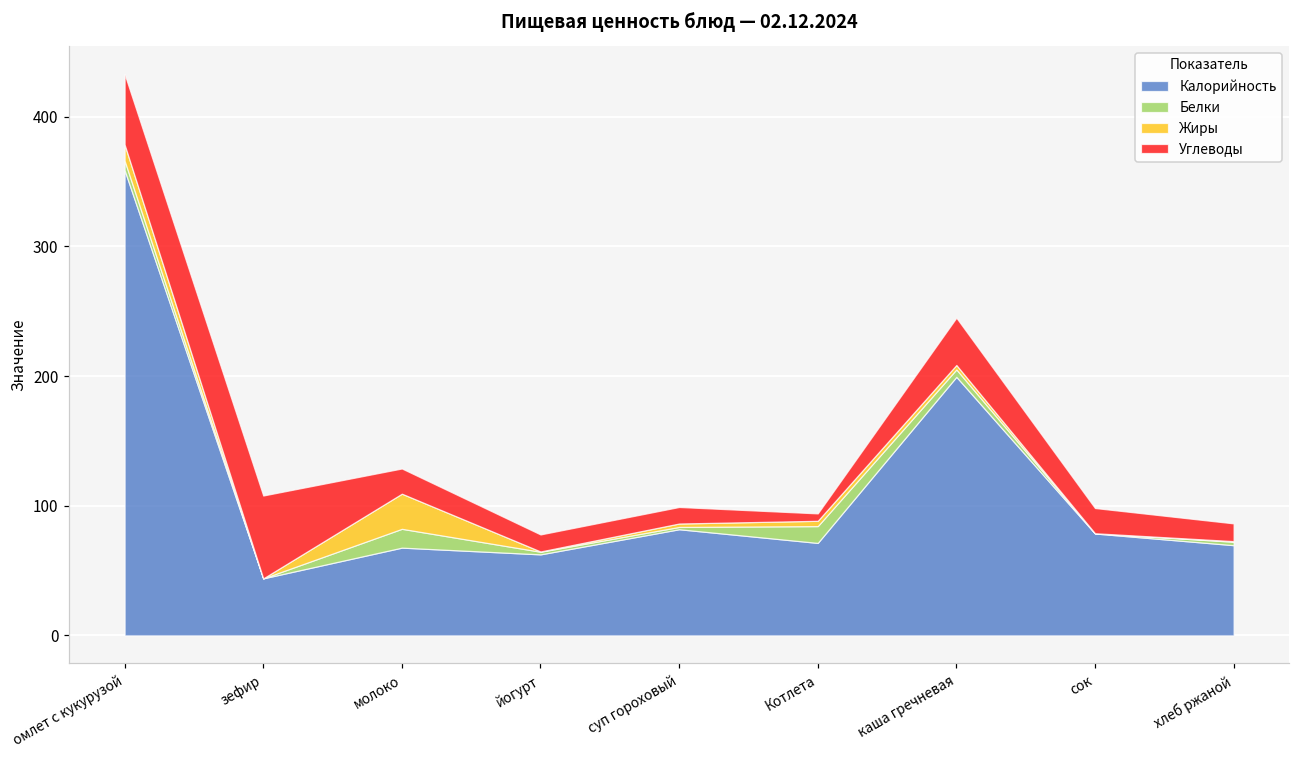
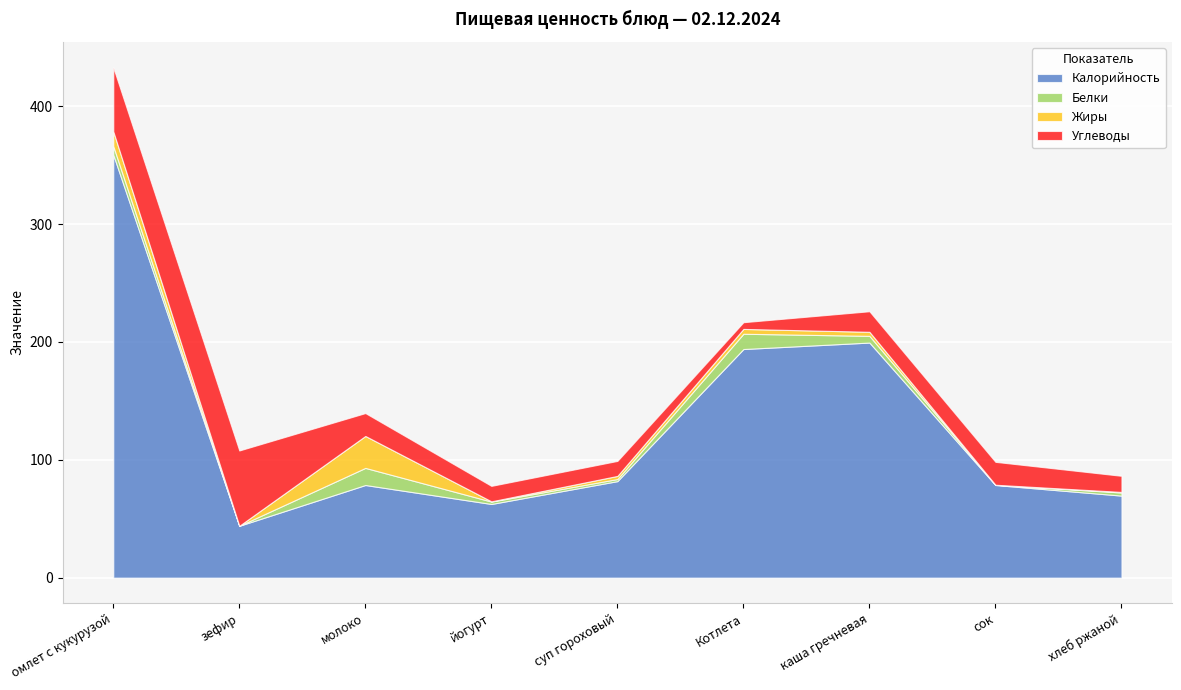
Калорийность, молоко: 68 -> 79
Калорийность, Котлета: 71 -> 194
Углеводы, каша гречневая: 36 -> 17
